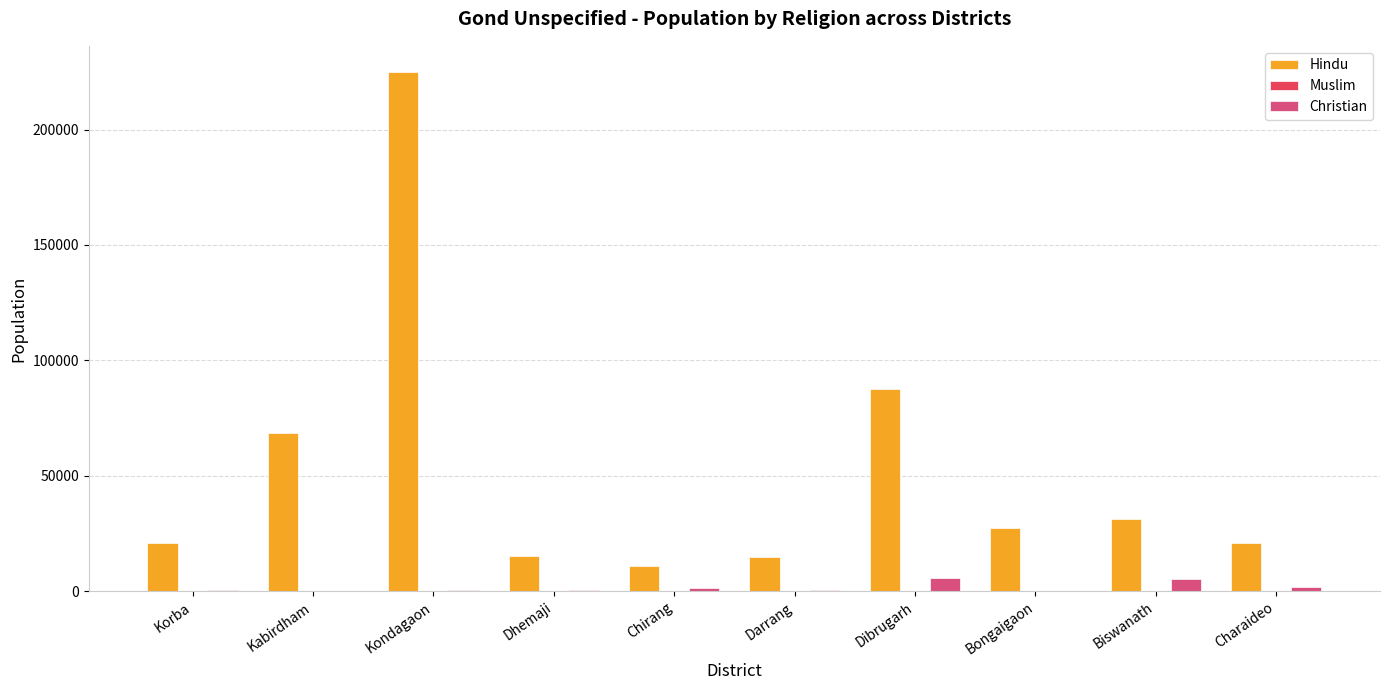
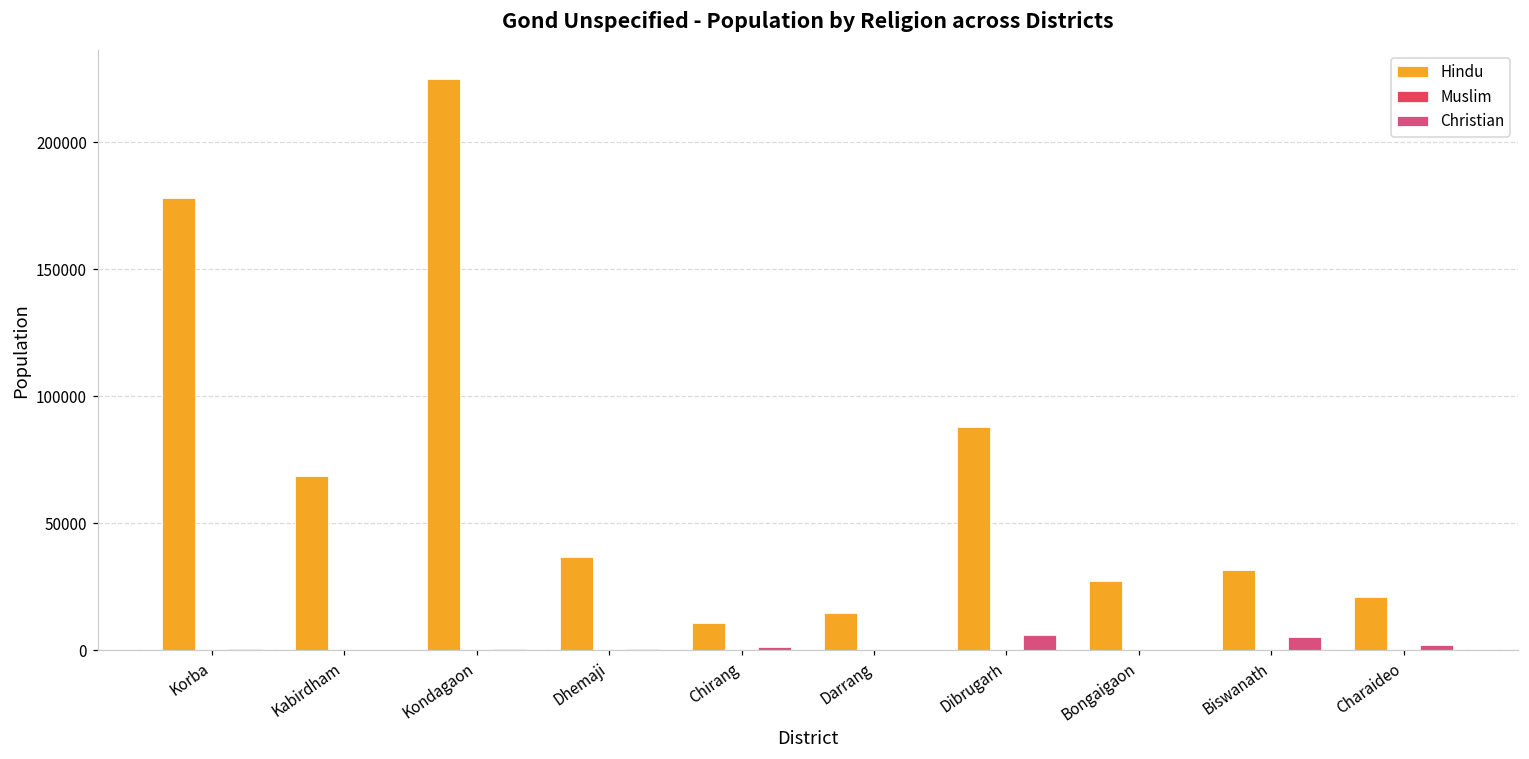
Hindu, Korba: 21000 -> 178000
Hindu, Dhemaji: 16000 -> 37000
